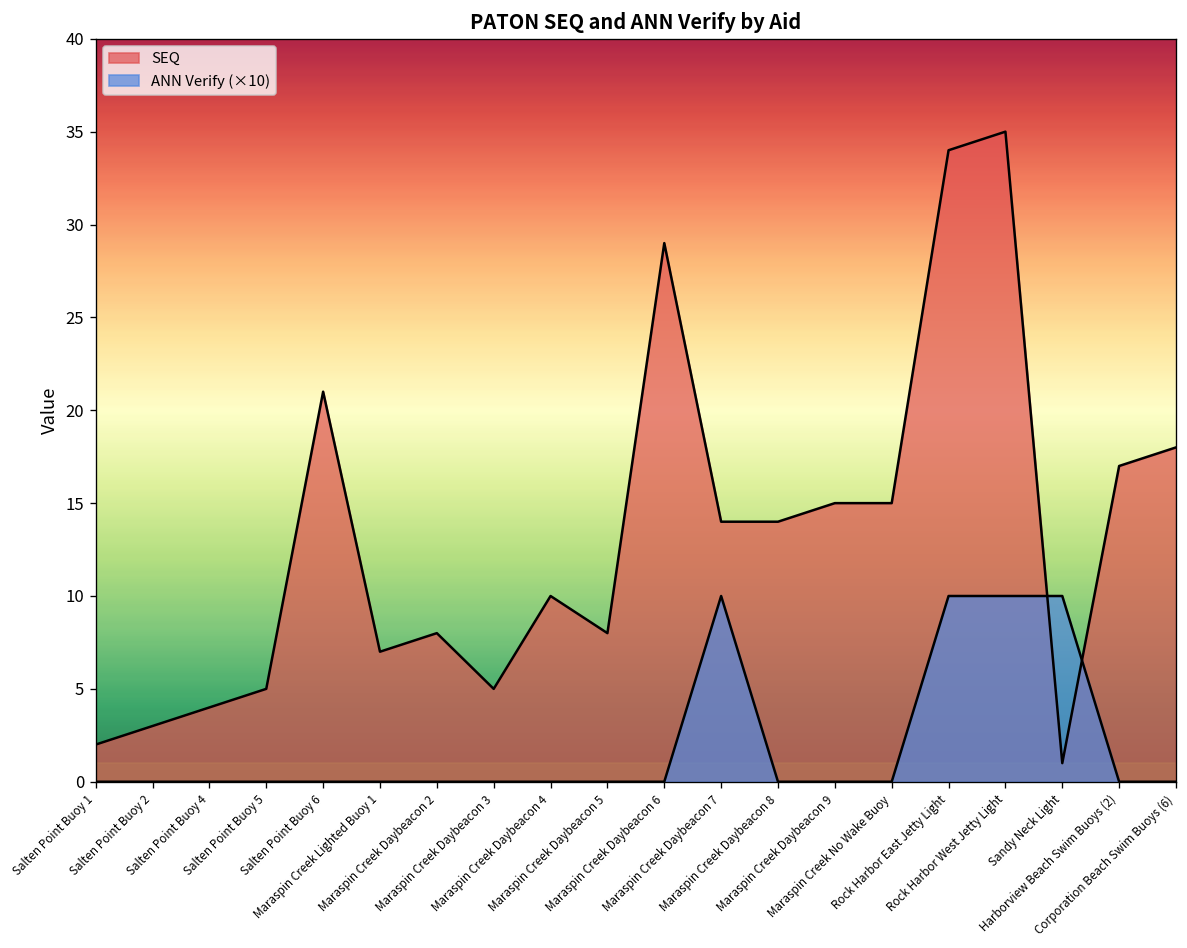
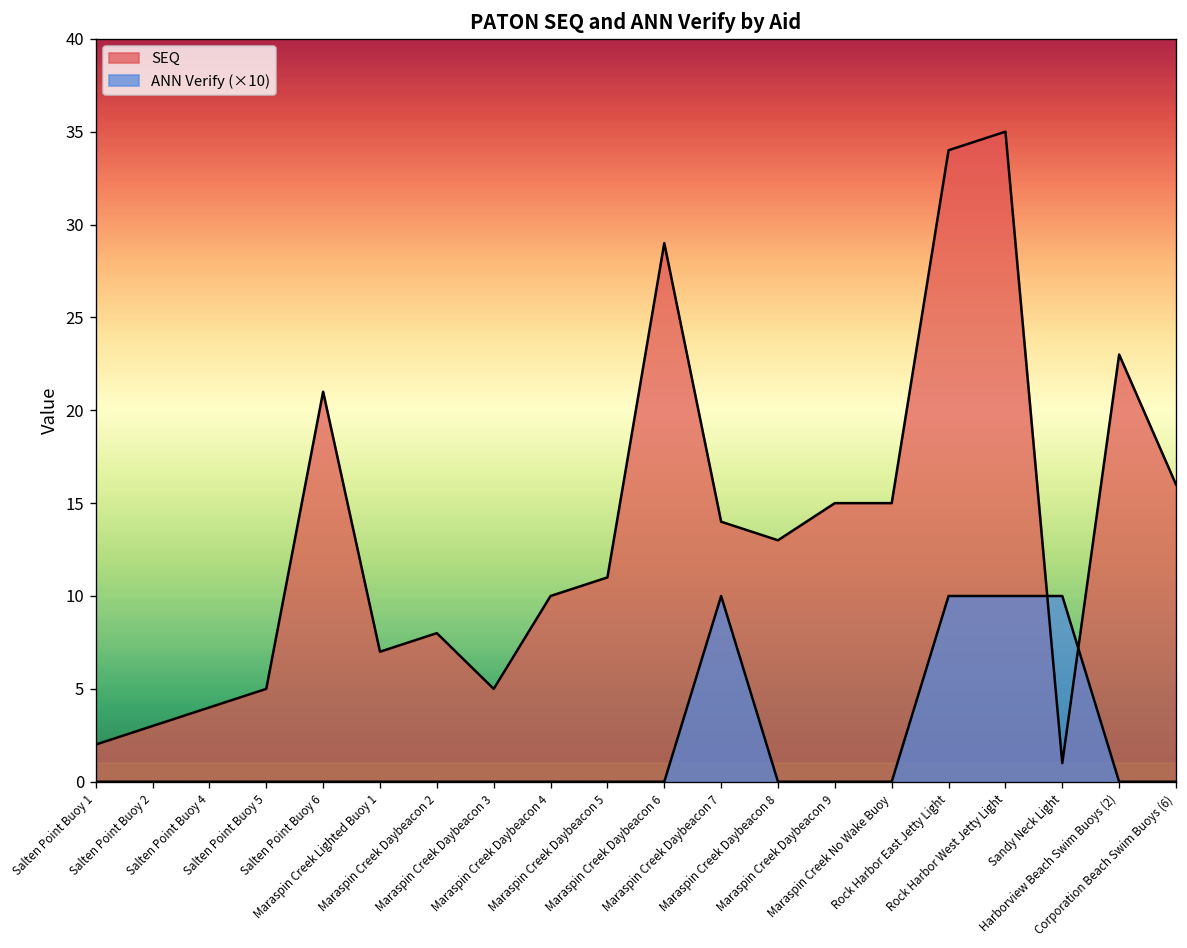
SEQ, Maraspin Creek Daybeacon 5: 8 -> 11
SEQ, Maraspin Creek Daybeacon 8: 14 -> 13
SEQ, Harborview Beach Swim Buoys (2): 17 -> 23
SEQ, Corporation Beach Swim Buoys (6): 18 -> 16
